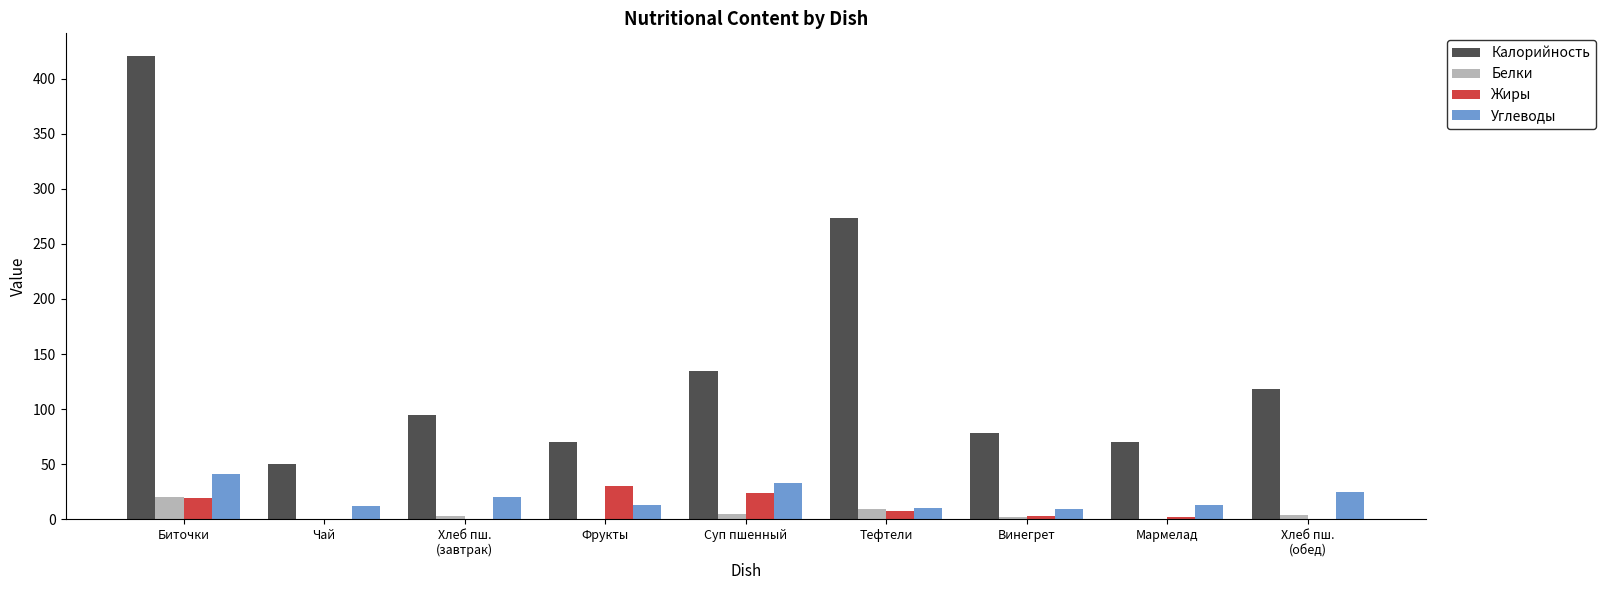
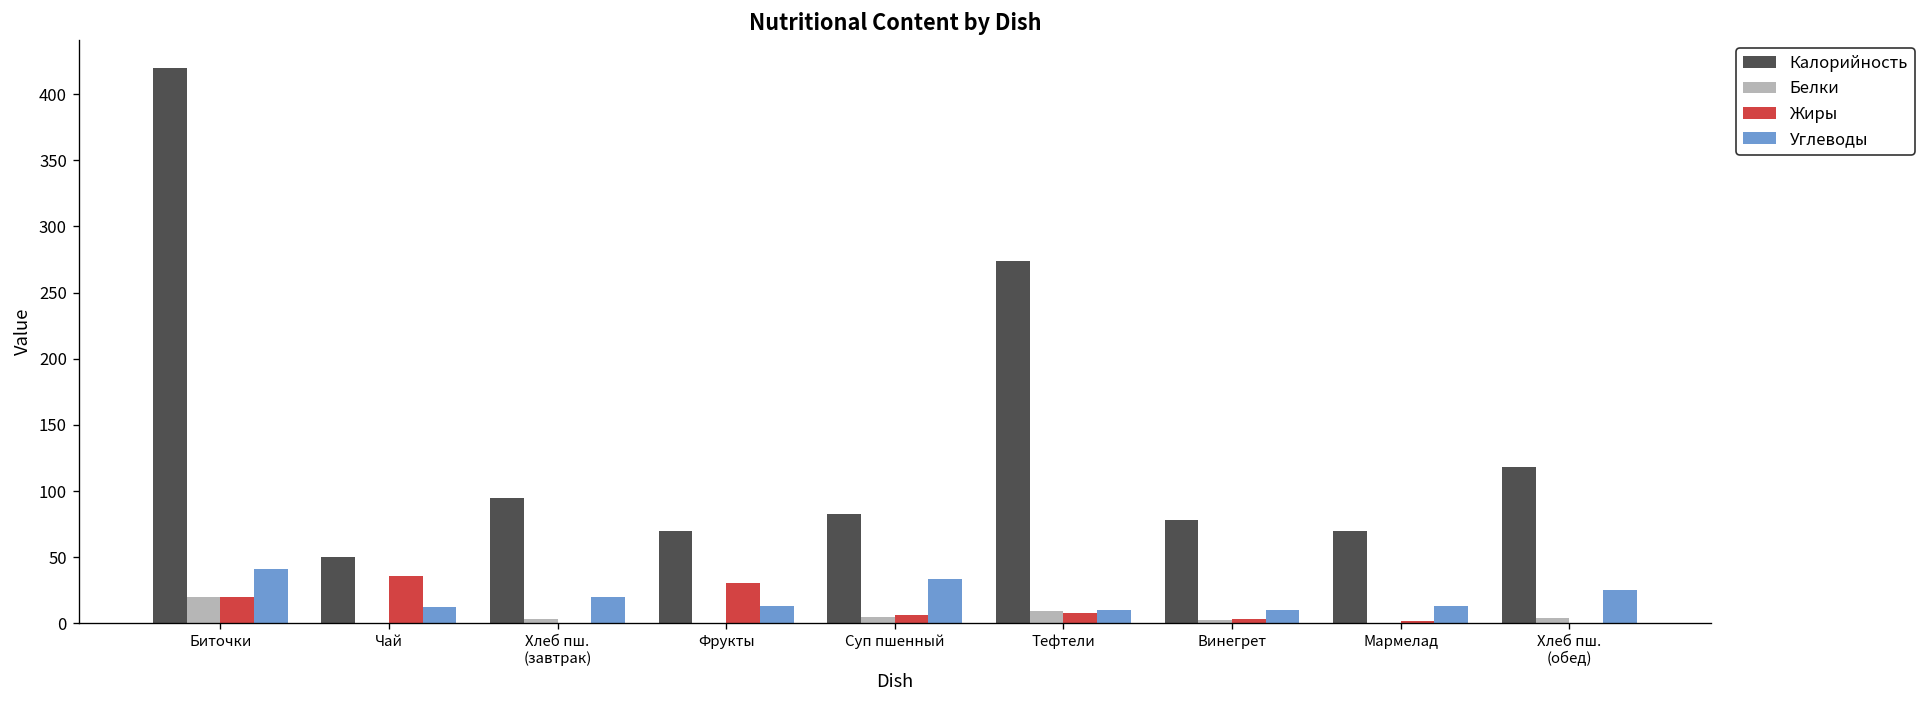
Жиры, Чай: 0 -> 36
Калорийность, Суп пшенный: 135 -> 82
Жиры, Суп пшенный: 24 -> 6
